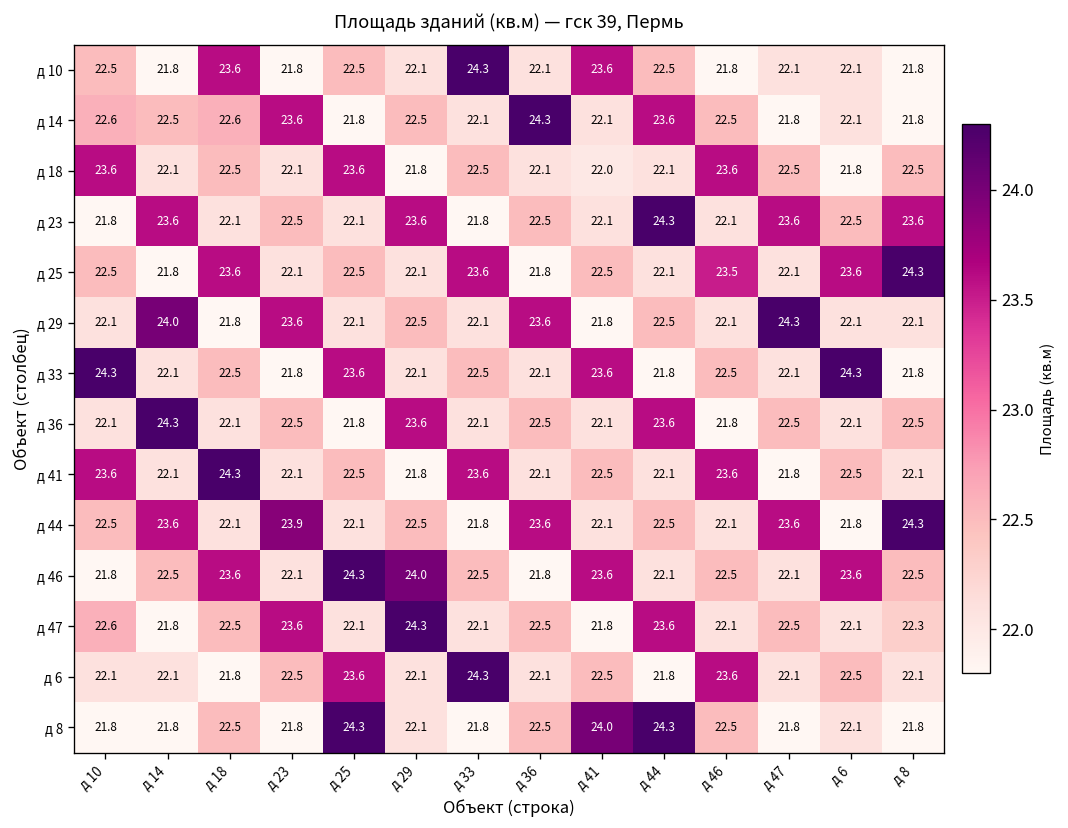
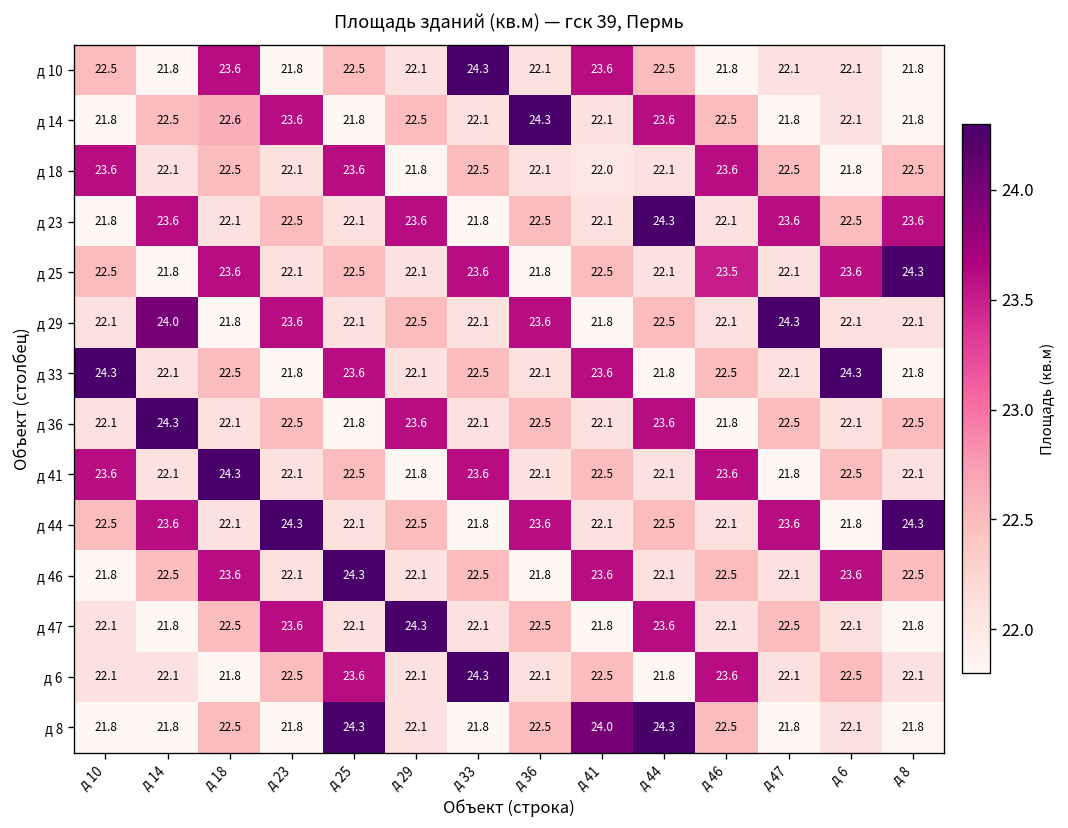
д 14, д 10: 22.6 -> 21.8
д 44, д 23: 23.9 -> 24.3
д 46, д 29: 24.0 -> 22.1
д 47, д 10: 22.6 -> 22.1
д 47, д 8: 22.3 -> 21.8
